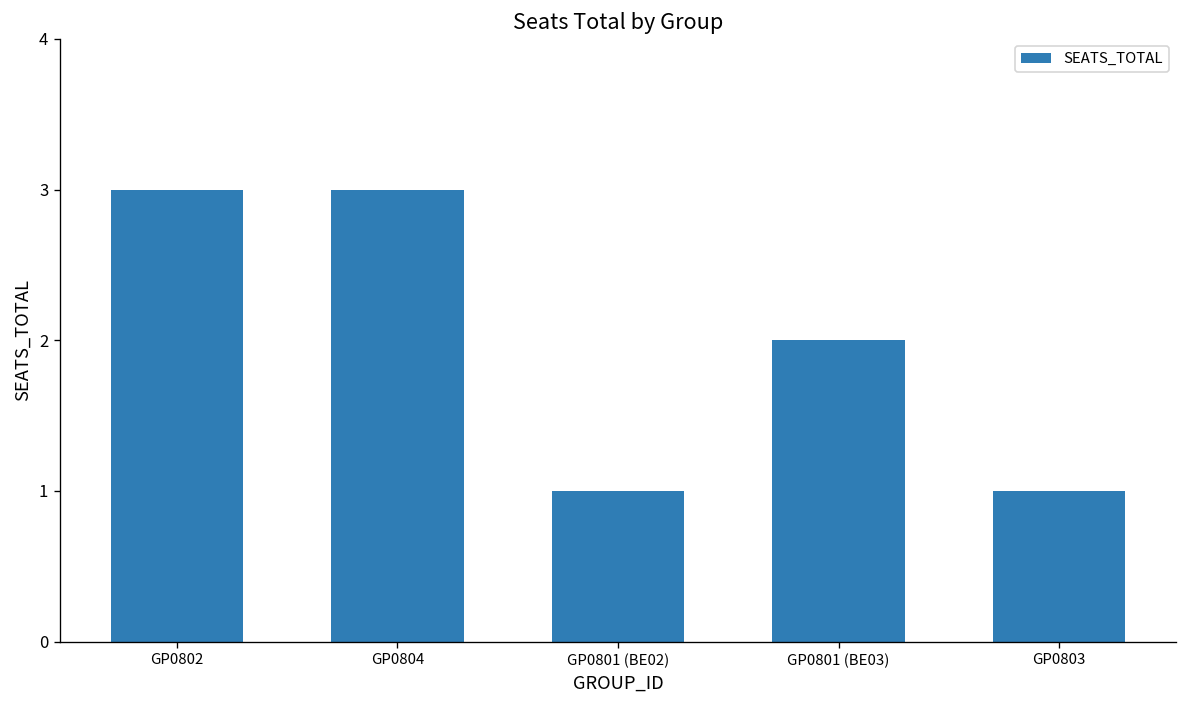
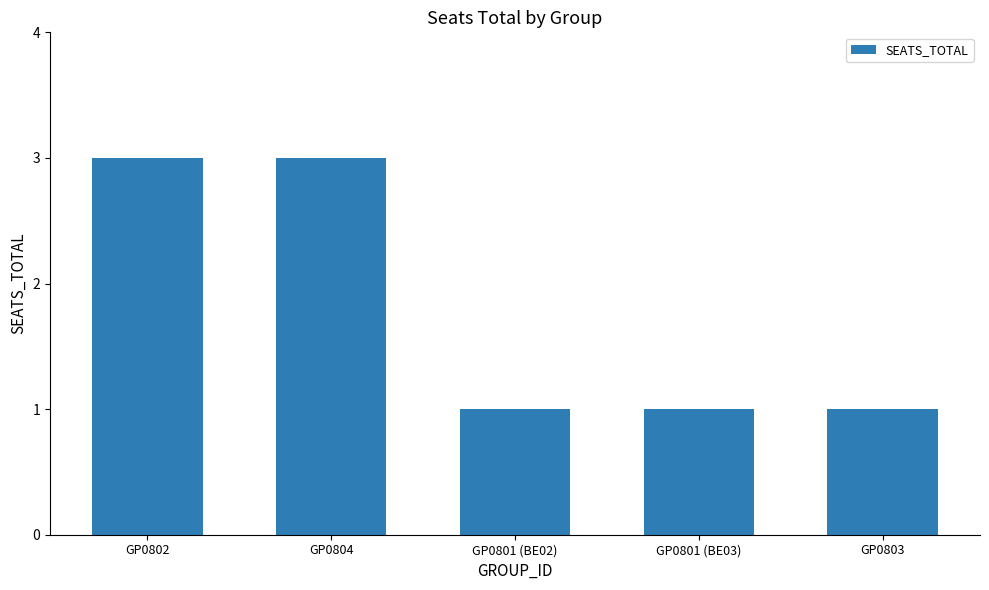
GP0801 (BE03): 2 -> 1
